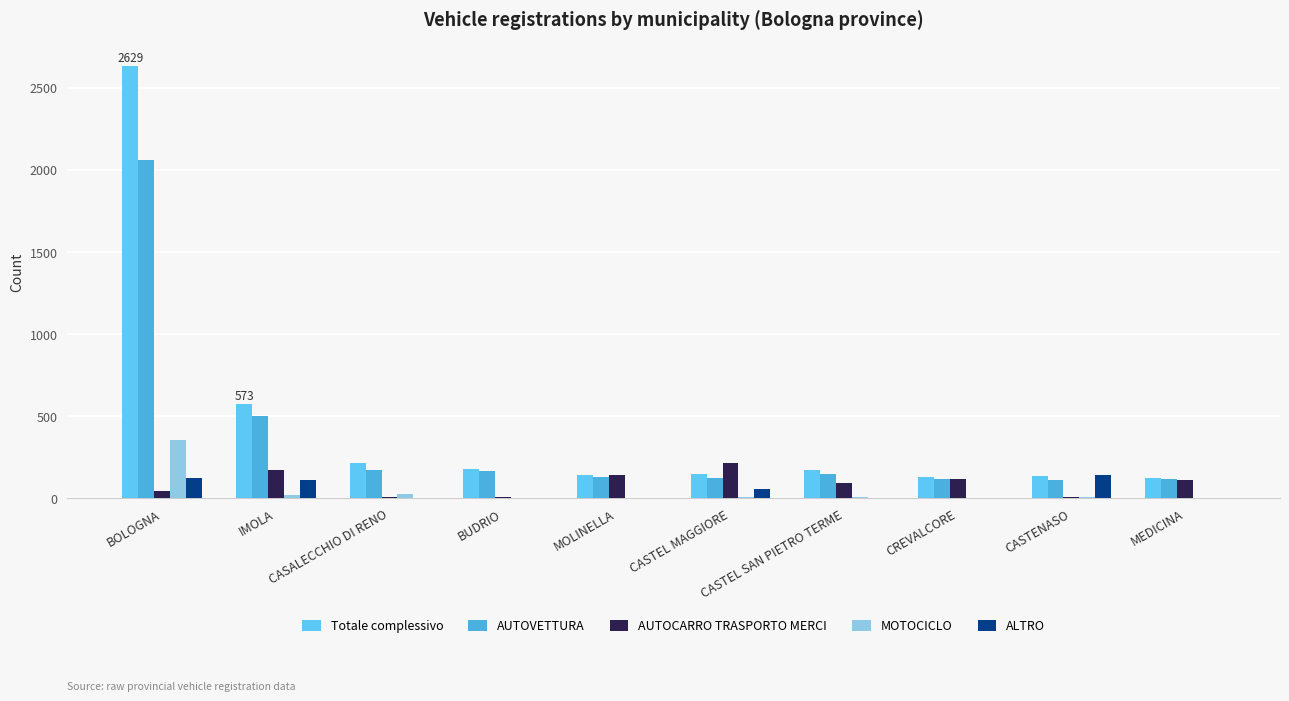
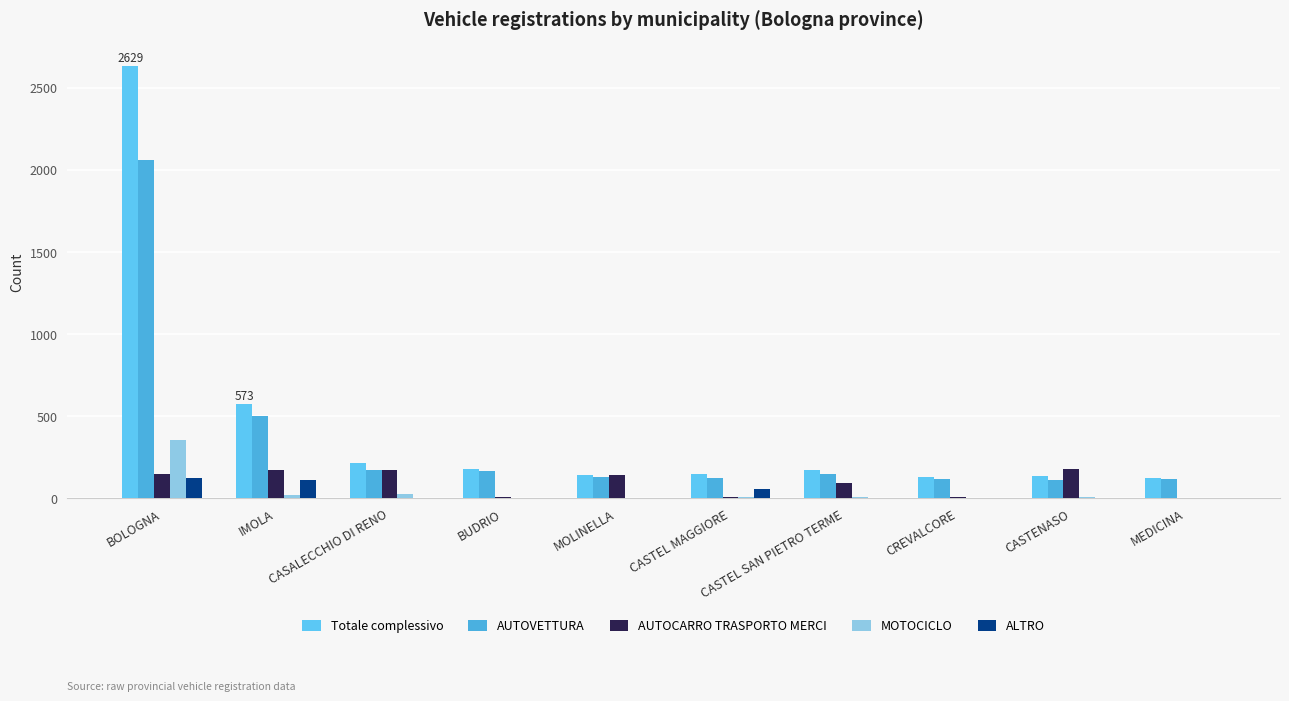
AUTOCARRO TRASPORTO MERCI, BOLOGNA: 40 -> 150
AUTOCARRO TRASPORTO MERCI, CASALECCHIO DI RENO: 10 -> 180
AUTOCARRO TRASPORTO MERCI, CASTEL MAGGIORE: 220 -> 10
AUTOCARRO TRASPORTO MERCI, CREVALCORE: 120 -> 10
AUTOCARRO TRASPORTO MERCI, CASTENASO: 10 -> 180
ALTRO, CASTENASO: 150 -> 0
AUTOCARRO TRASPORTO MERCI, MEDICINA: 110 -> 0
